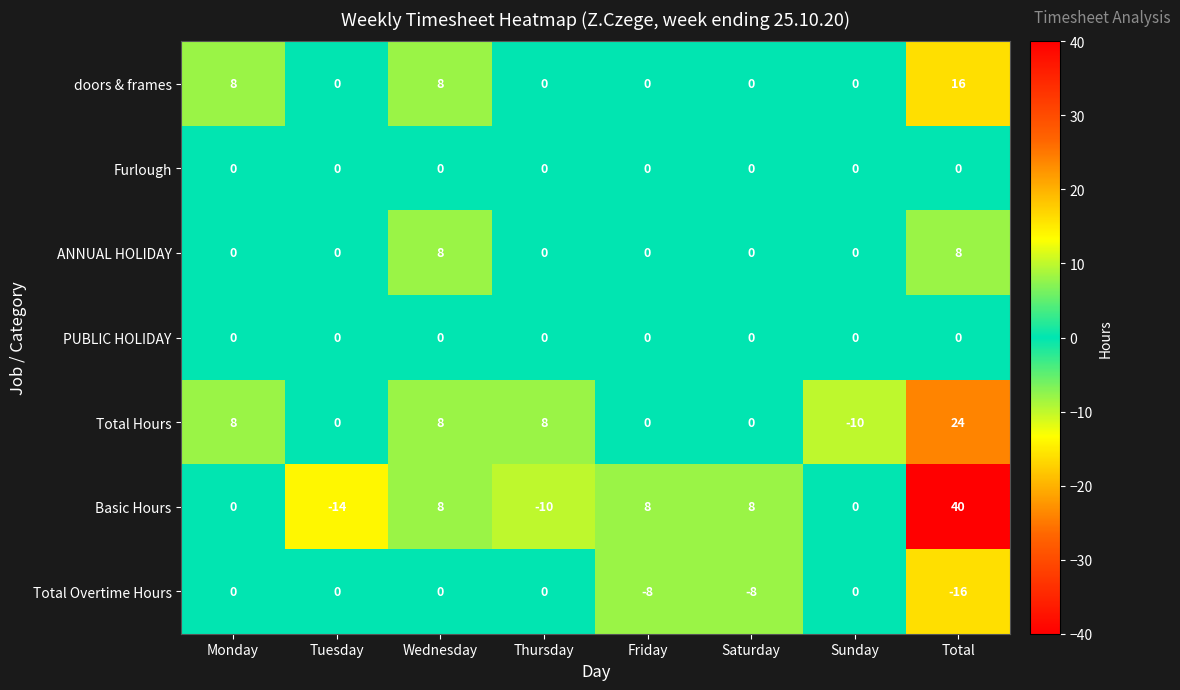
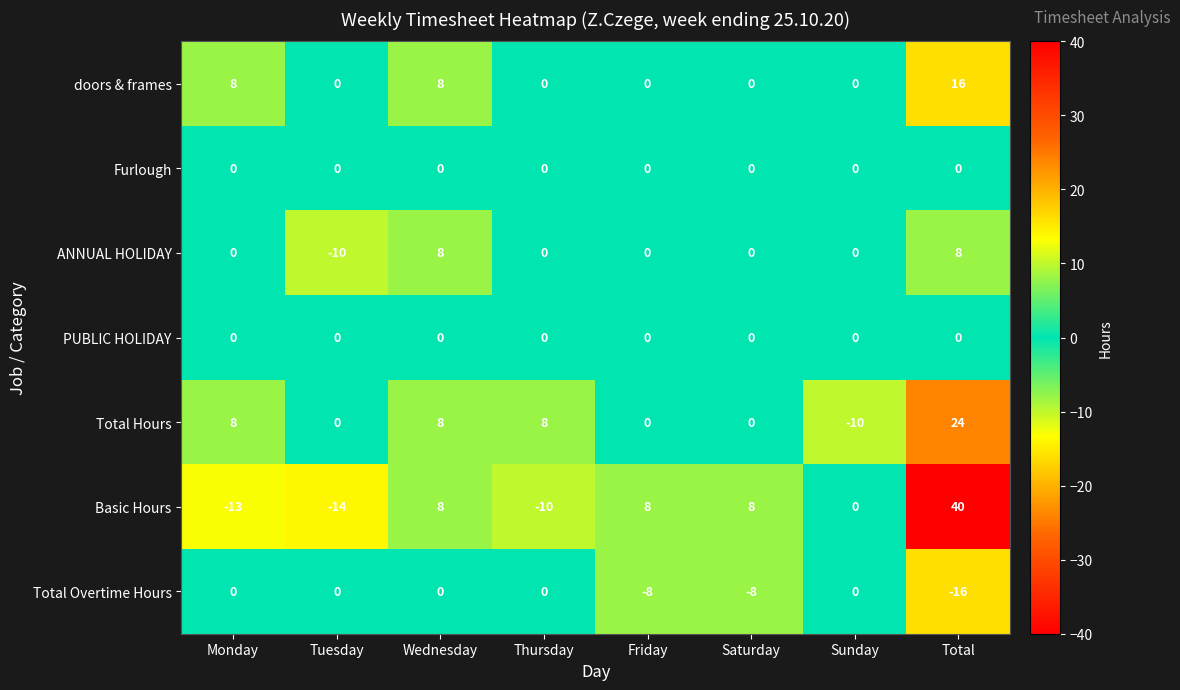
ANNUAL HOLIDAY, Tuesday: 0 -> -10
Basic Hours, Monday: 0 -> -13
